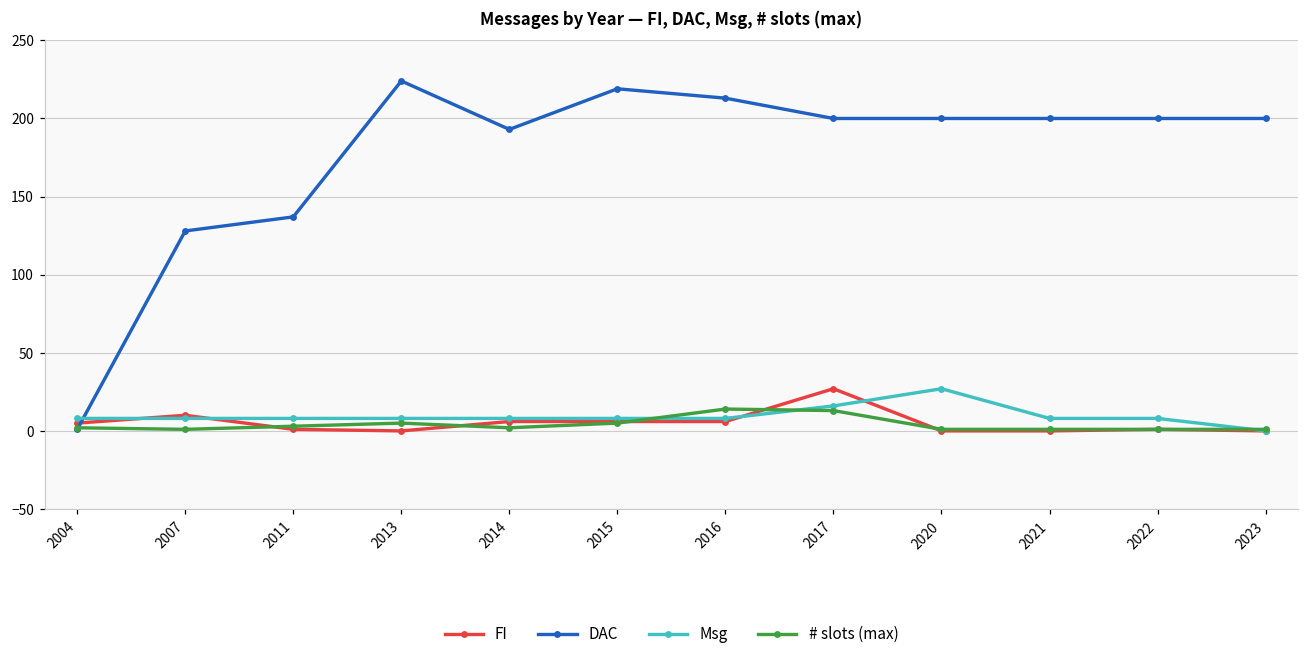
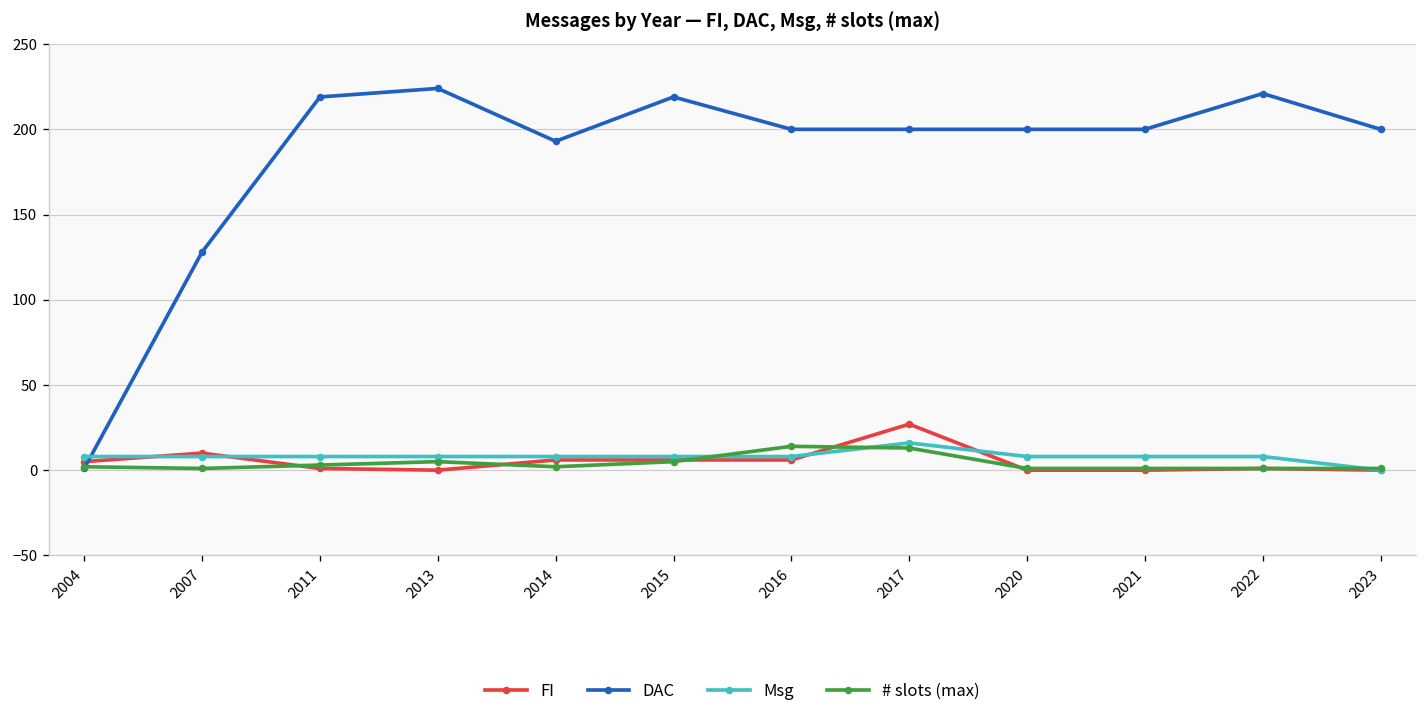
DAC, 2011: 137 -> 219
DAC, 2016: 213 -> 200
Msg, 2020: 27 -> 8
DAC, 2022: 200 -> 221
